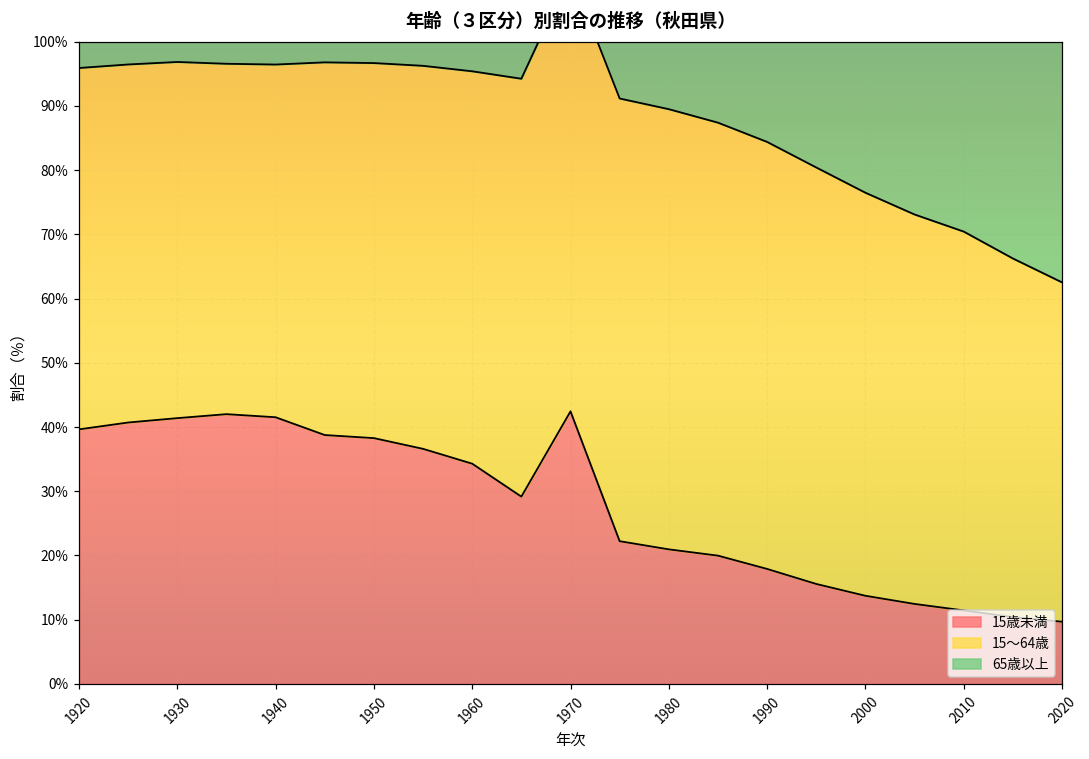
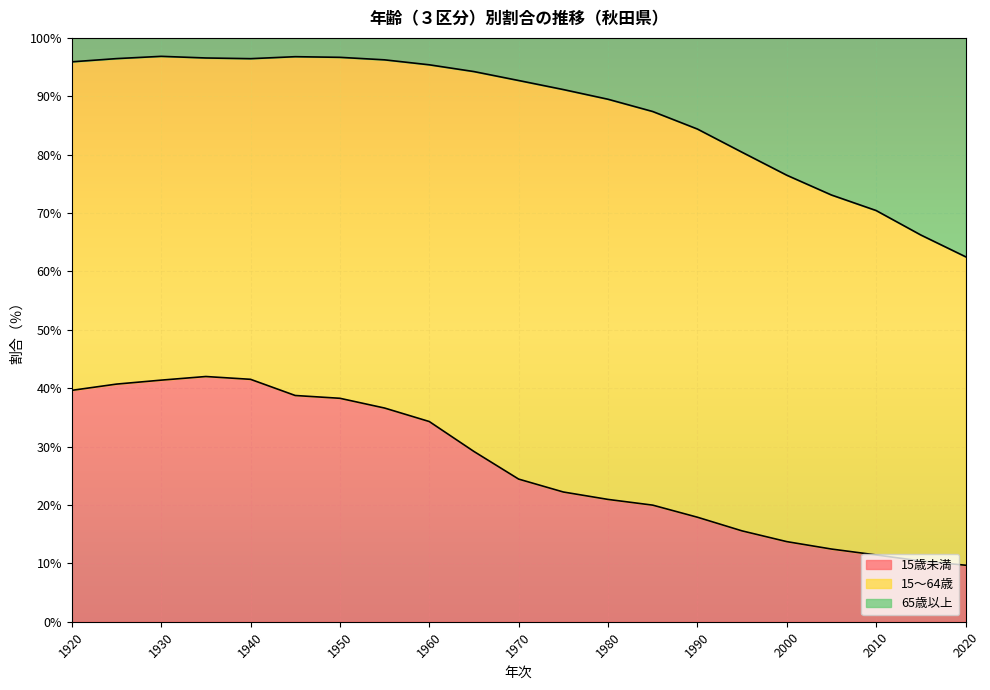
15歳未満, 1970: 42% -> 24%
